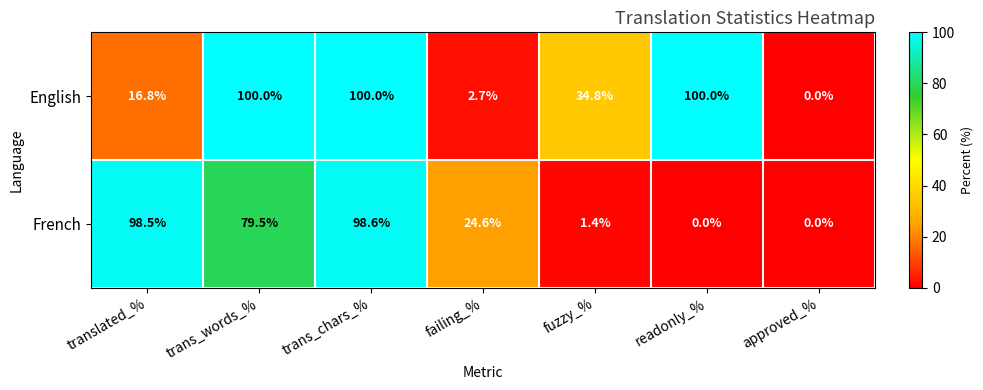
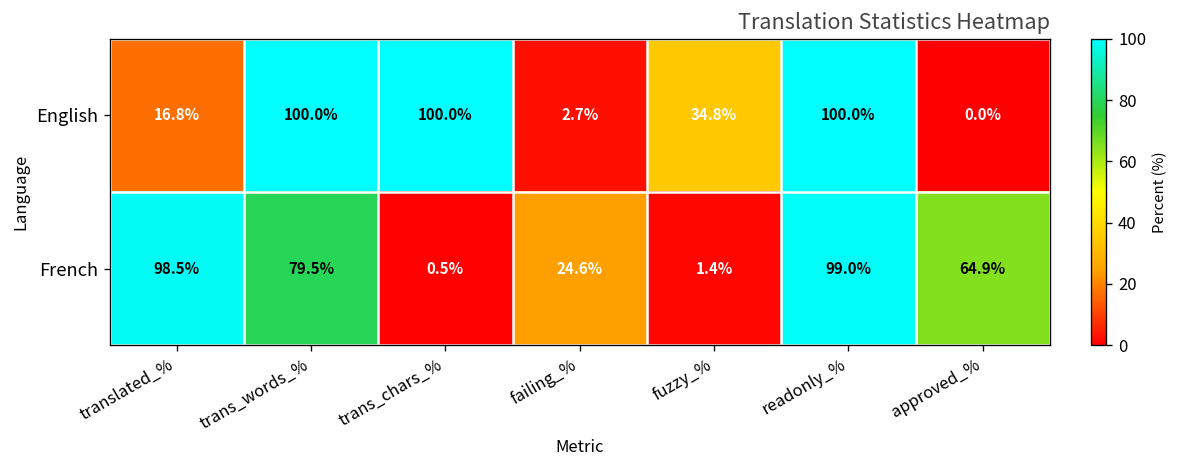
French, trans_chars_%: 98.6% -> 0.5%
French, readonly_%: 0.0% -> 99.0%
French, approved_%: 0.0% -> 64.9%
